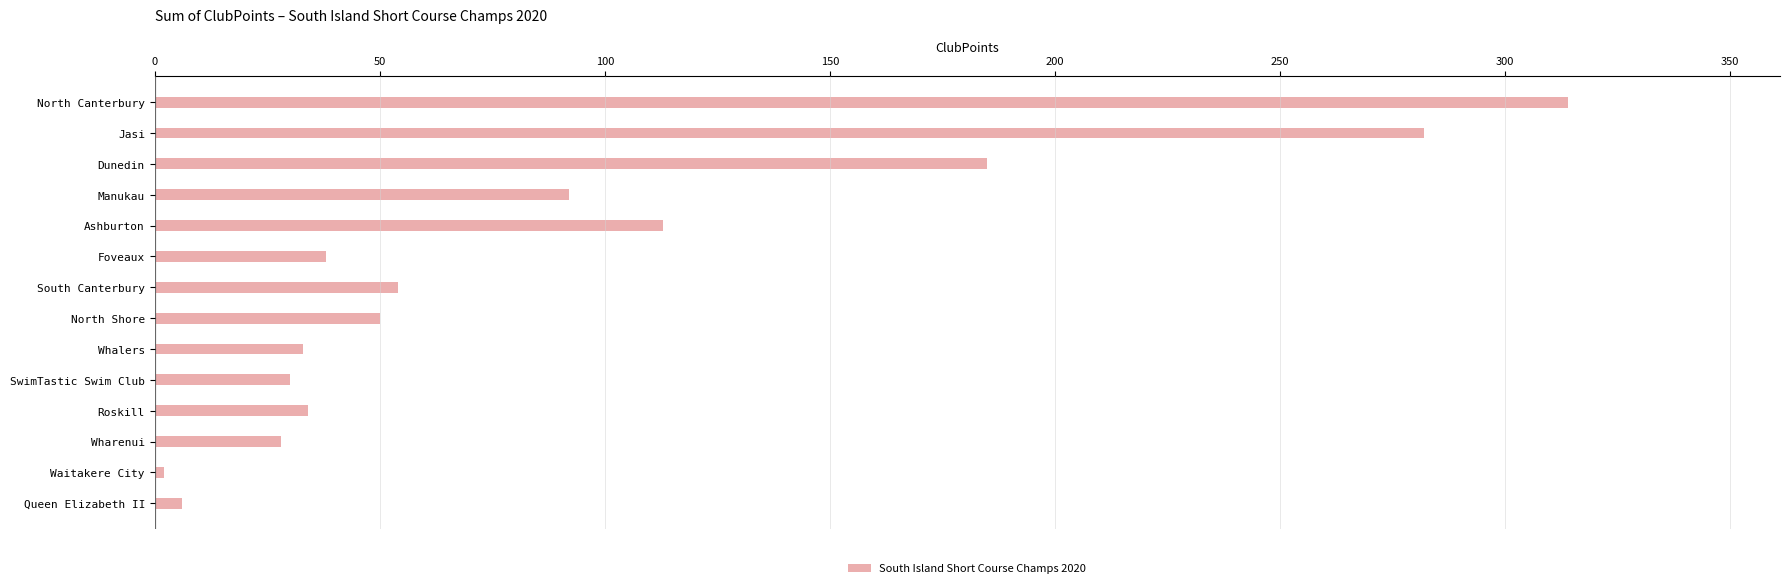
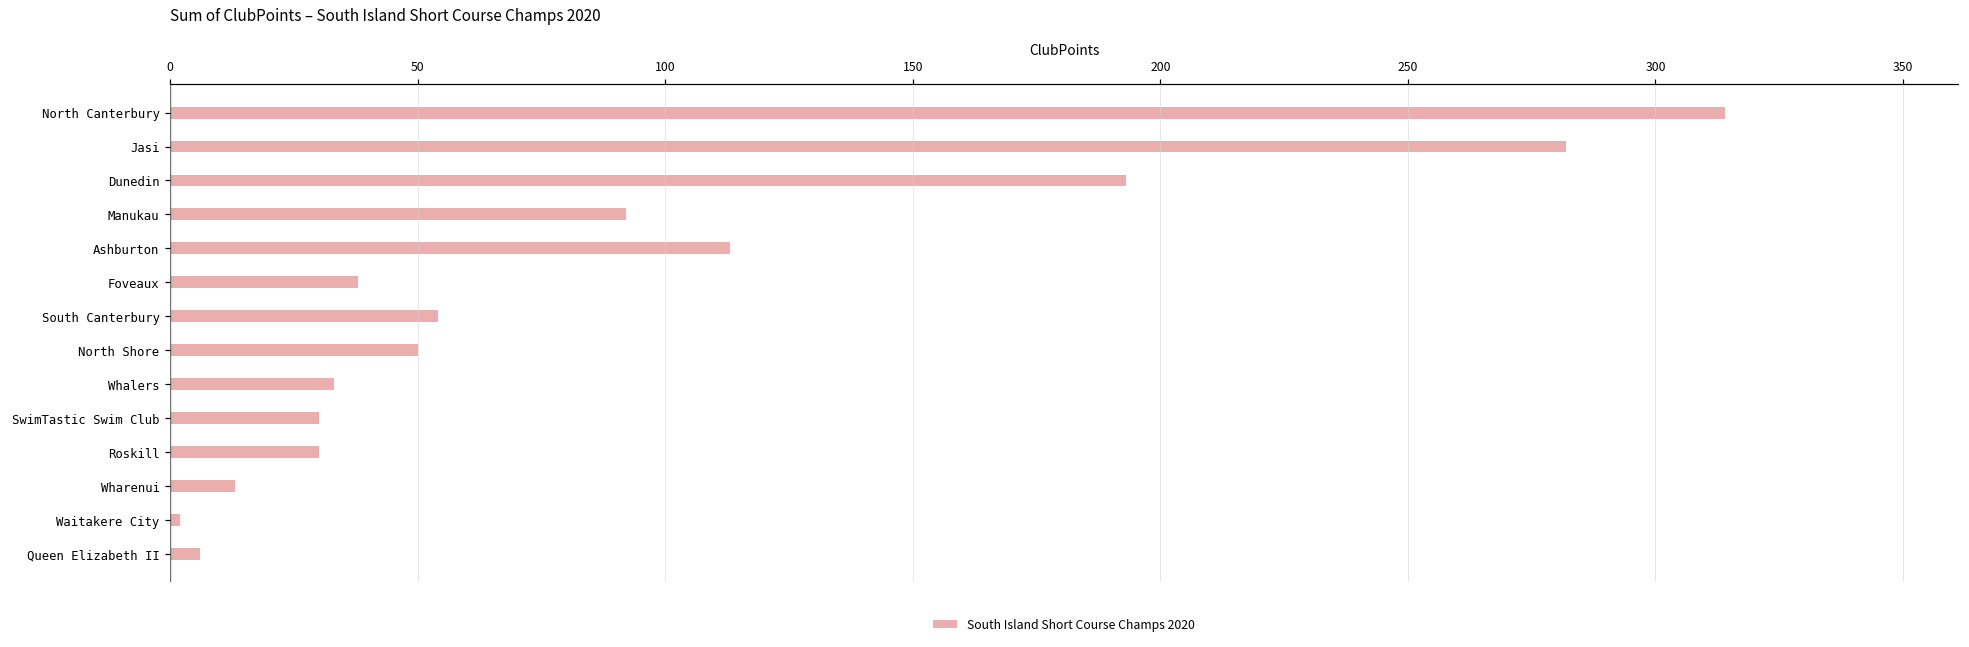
Dunedin: 185 -> 193
Roskill: 34 -> 30
Wharenui: 28 -> 13
